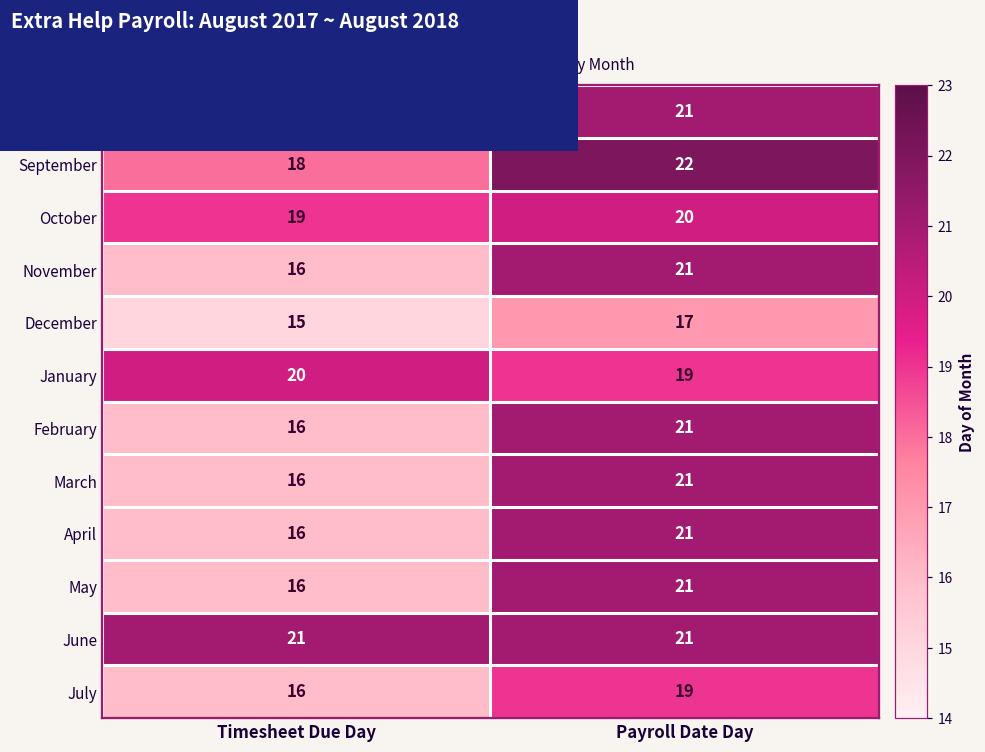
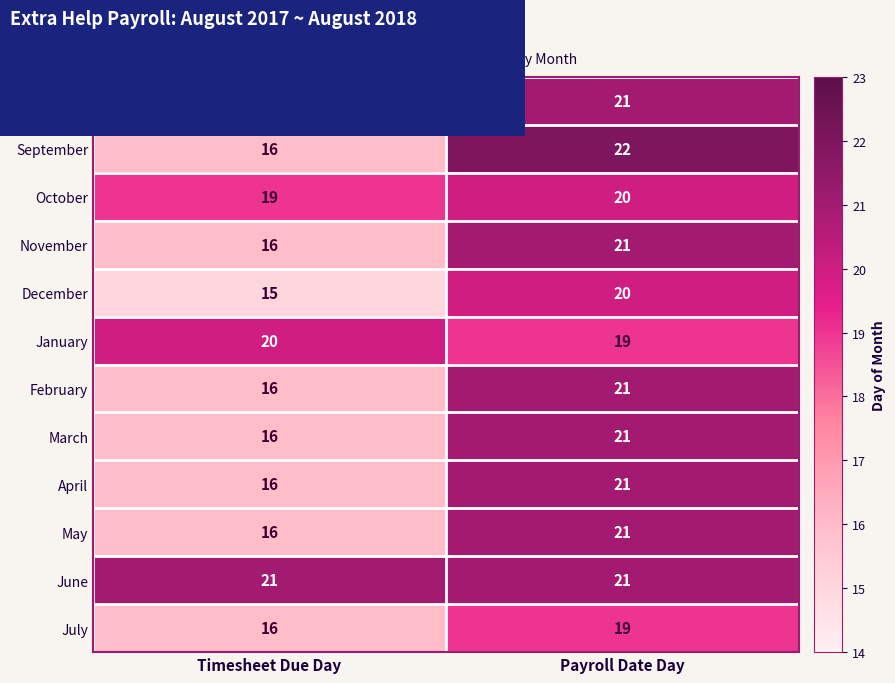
September, Timesheet Due Day: 18 -> 16
December, Payroll Date Day: 17 -> 20
